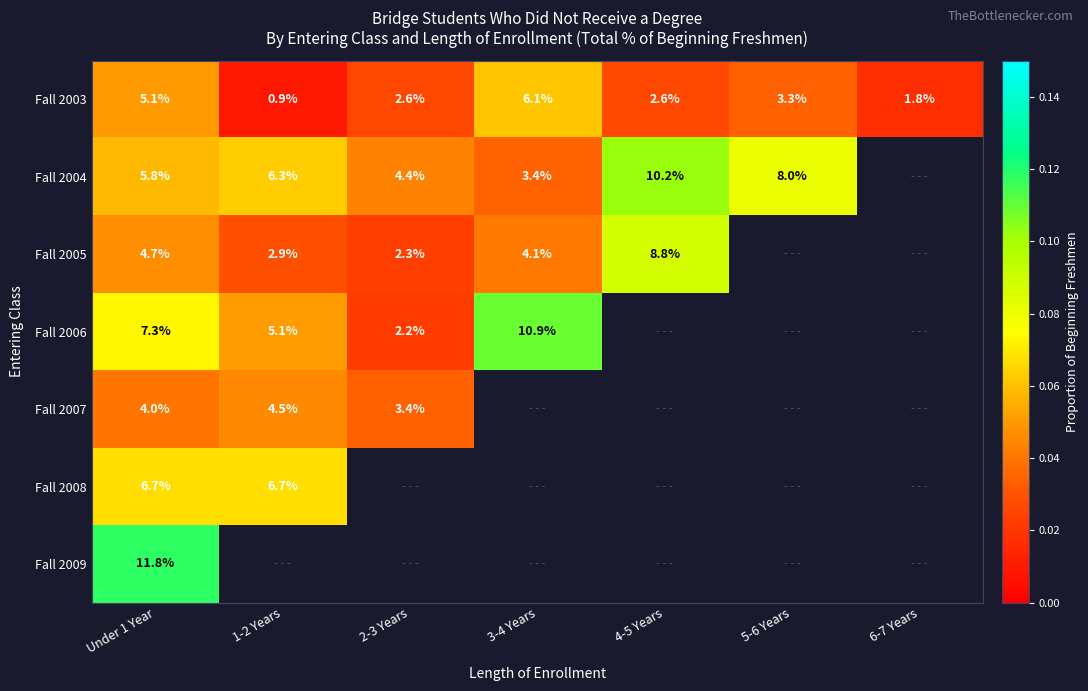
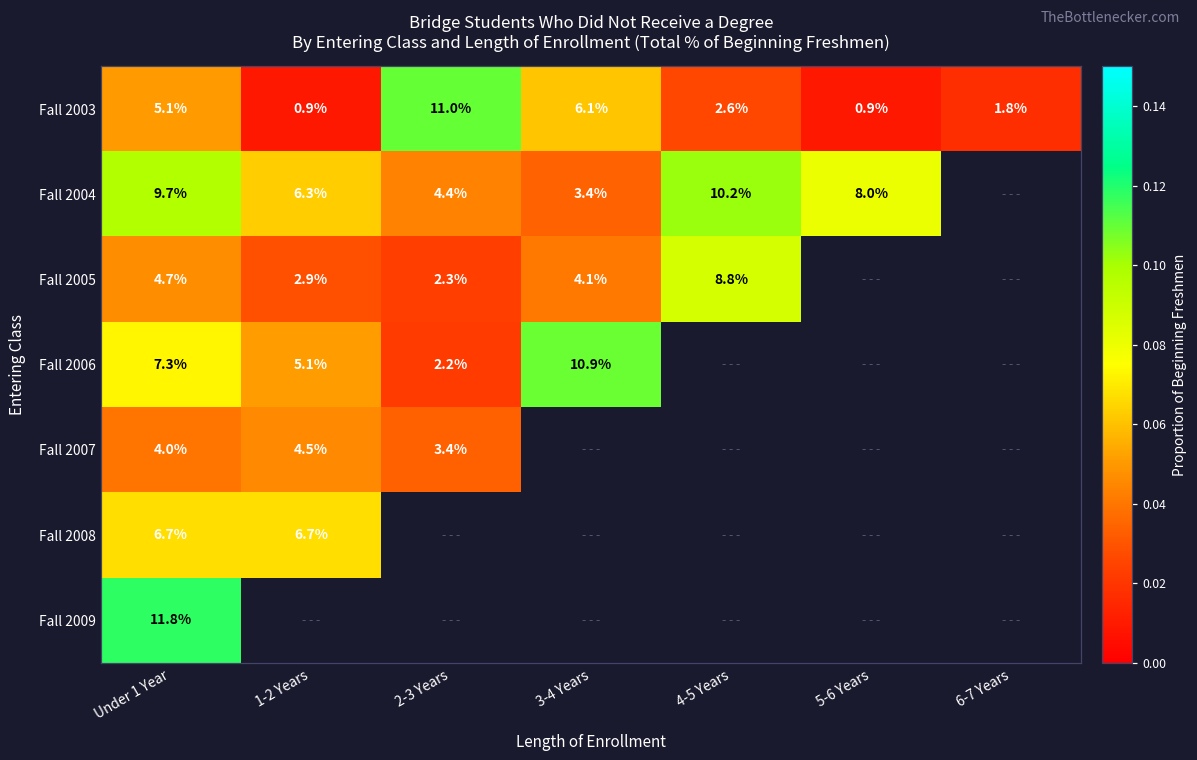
Fall 2003, 2-3 Years: 2.6% -> 11.0%
Fall 2003, 5-6 Years: 3.3% -> 0.9%
Fall 2004, Under 1 Year: 5.8% -> 9.7%
